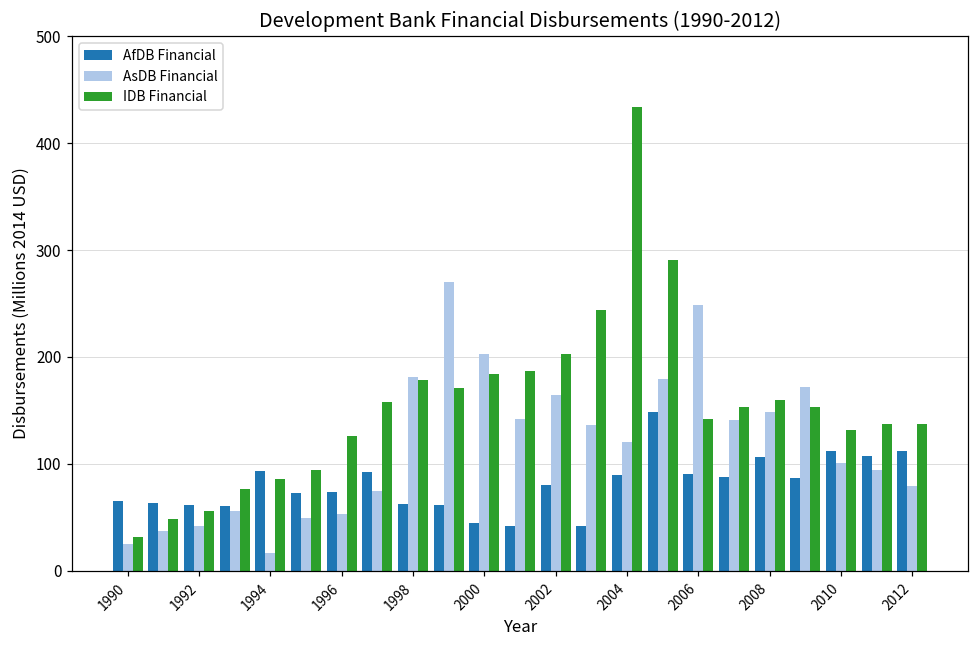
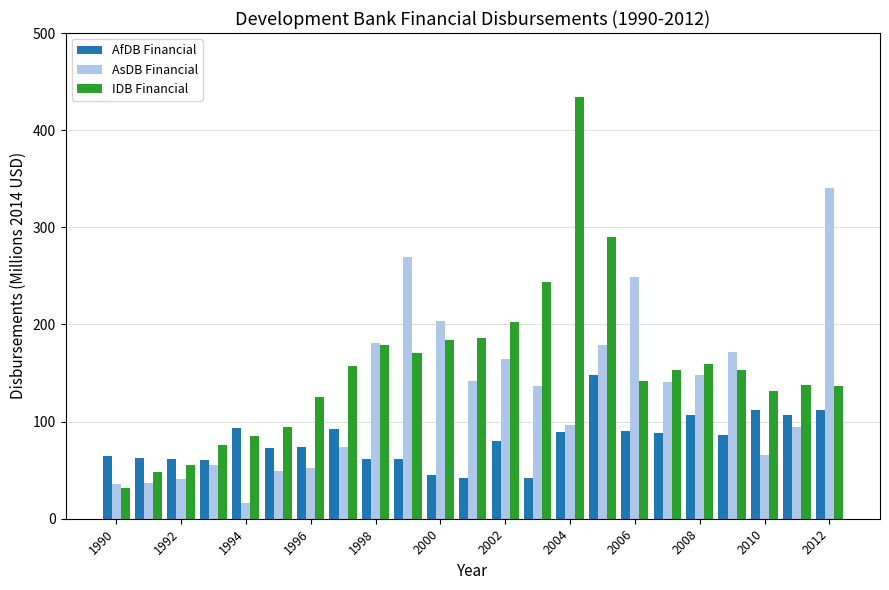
AsDB Financial, 1990: 20 -> 40
AsDB Financial, 2004: 120 -> 100
AsDB Financial, 2010: 100 -> 70
AsDB Financial, 2012: 80 -> 340
